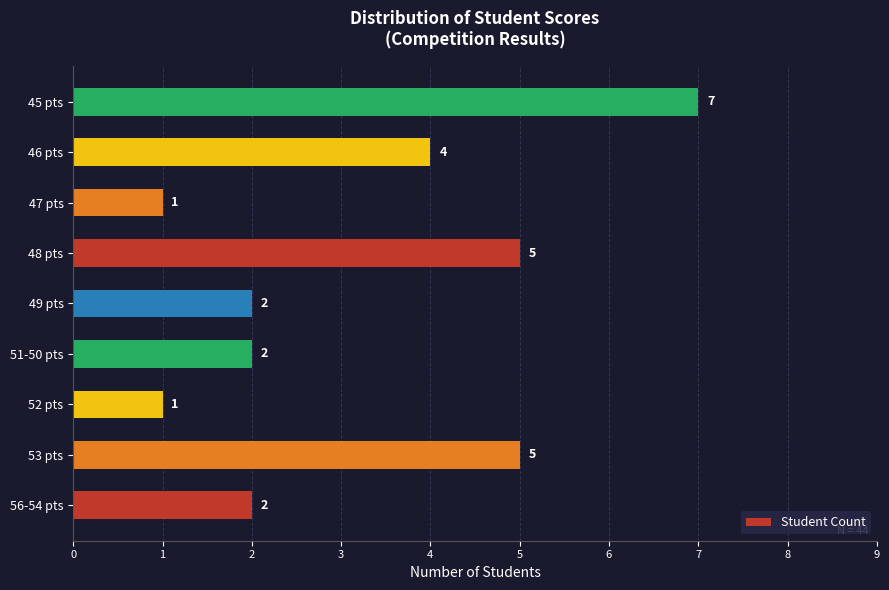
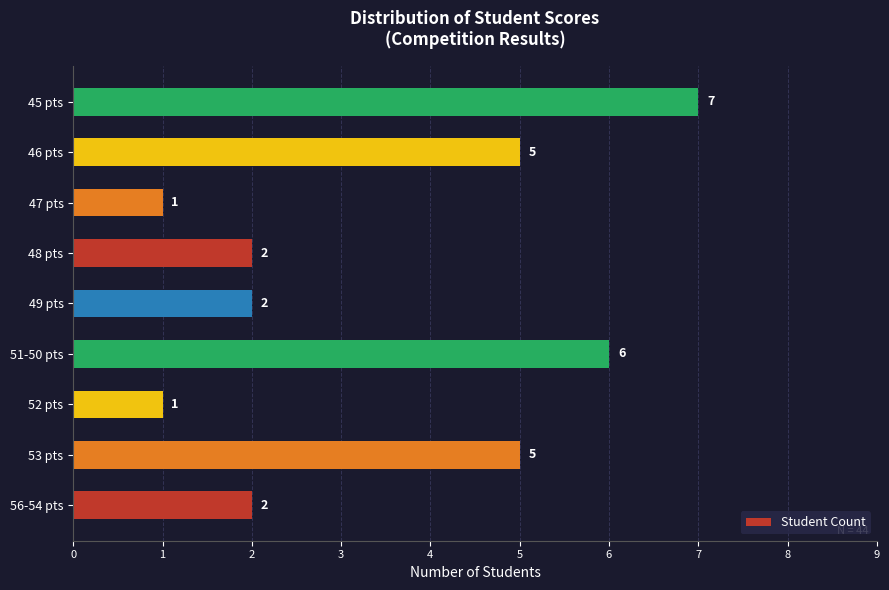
46 pts: 4 -> 5
48 pts: 5 -> 2
51-50 pts: 2 -> 6
